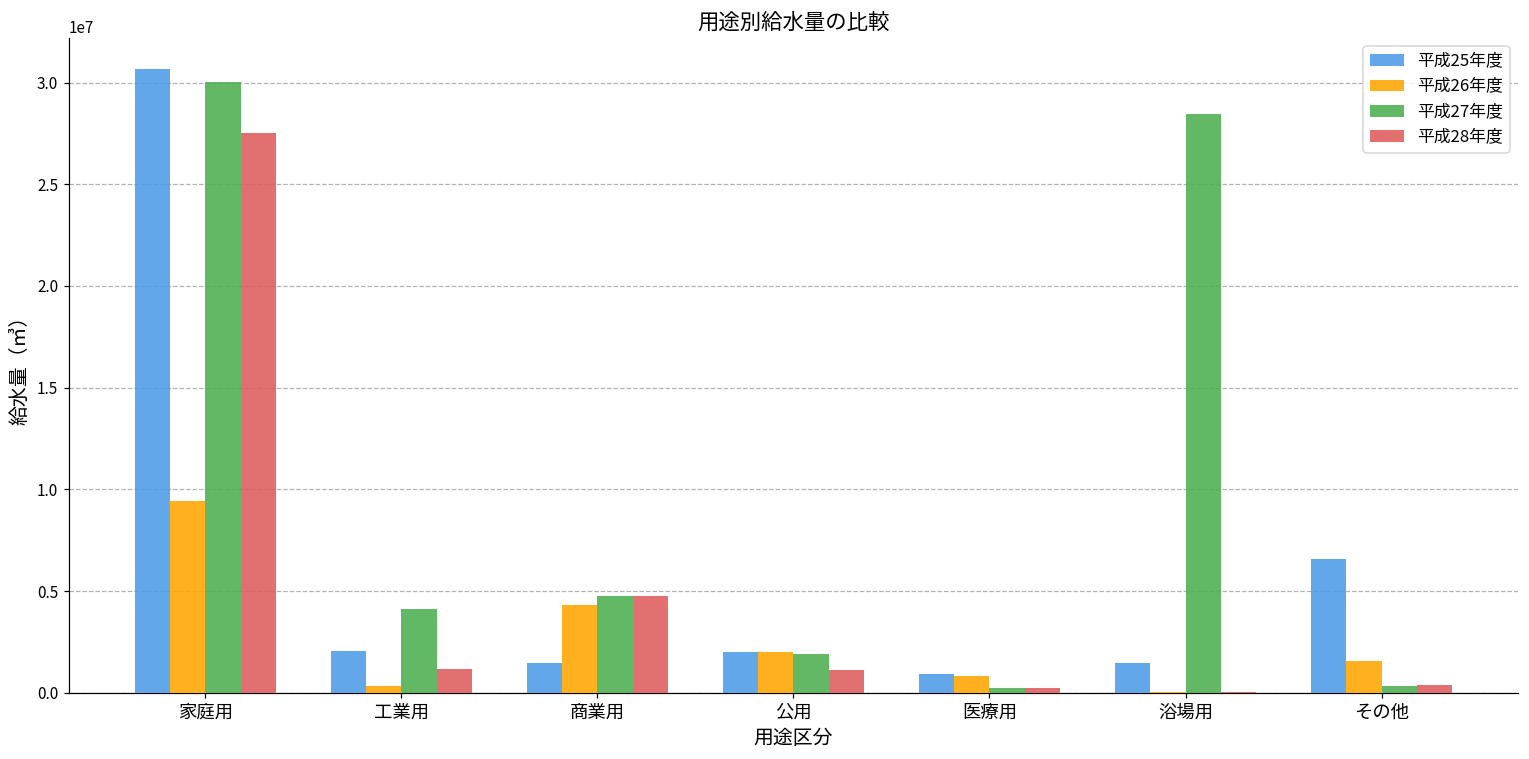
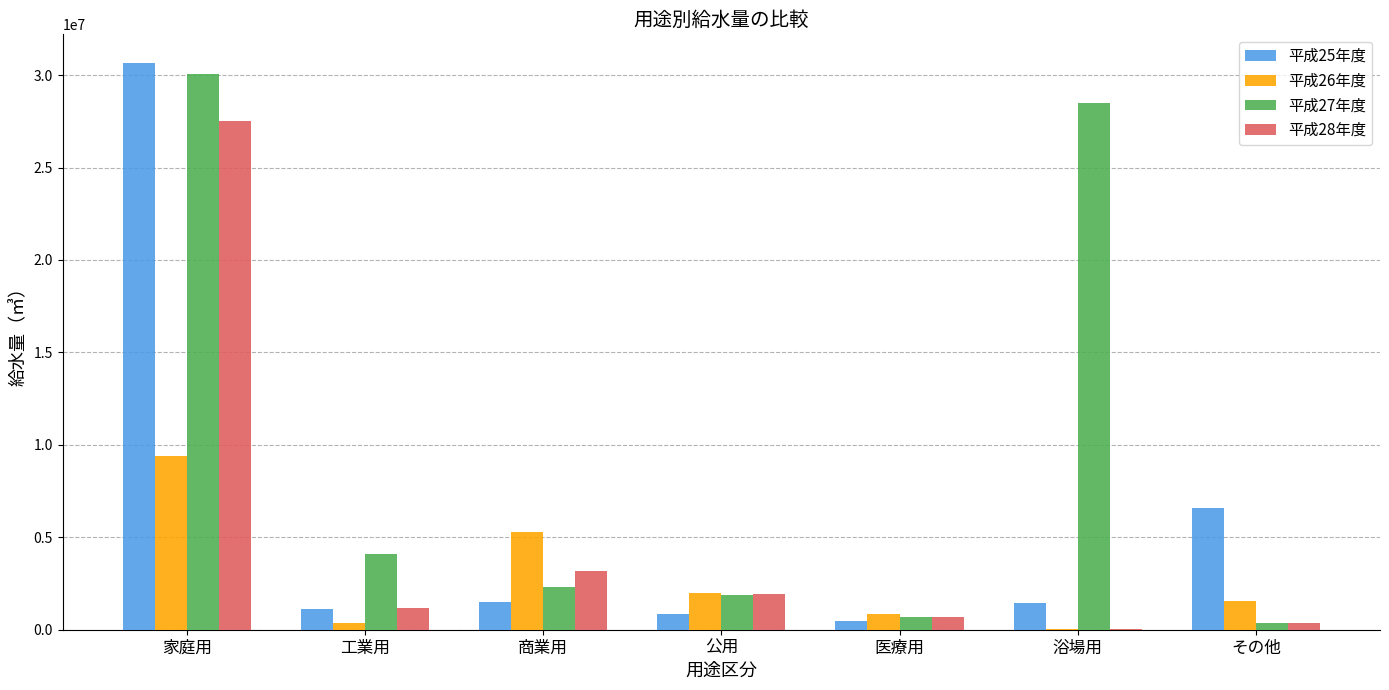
平成25年度, 工業用: 2000000 -> 1100000
平成26年度, 商業用: 4300000 -> 5300000
平成27年度, 商業用: 4800000 -> 2300000
平成28年度, 商業用: 4800000 -> 3100000
平成25年度, 公用: 2000000 -> 800000
平成28年度, 公用: 1100000 -> 2000000
平成25年度, 医療用: 900000 -> 500000
平成27年度, 医療用: 200000 -> 700000
平成28年度, 医療用: 200000 -> 700000
